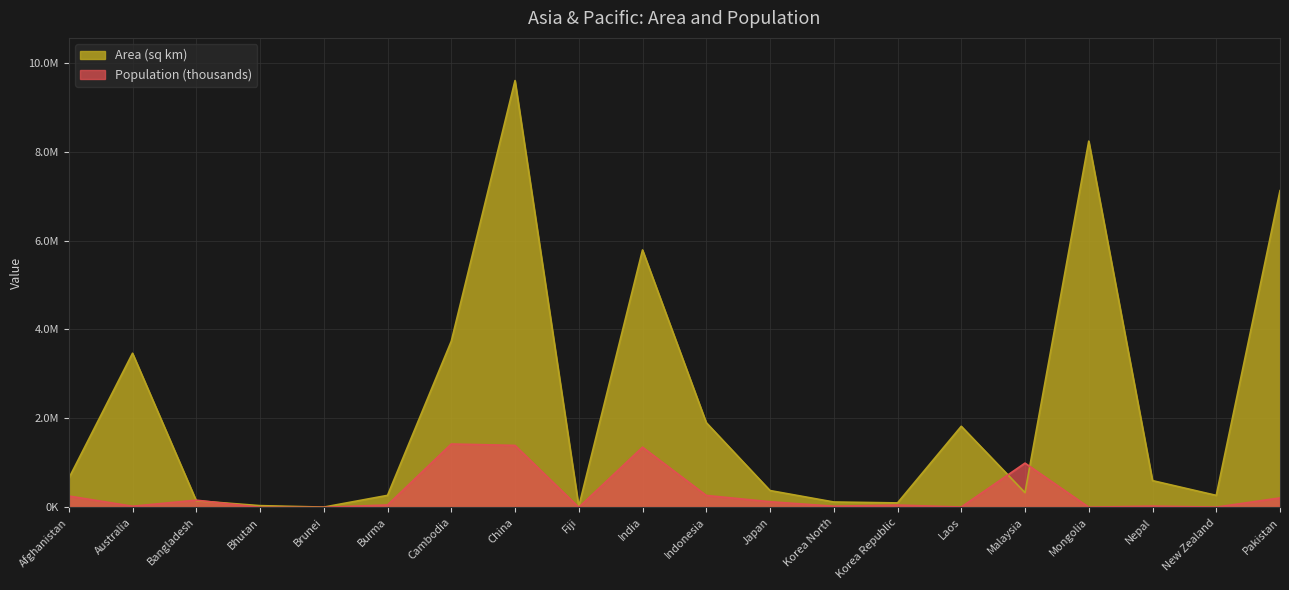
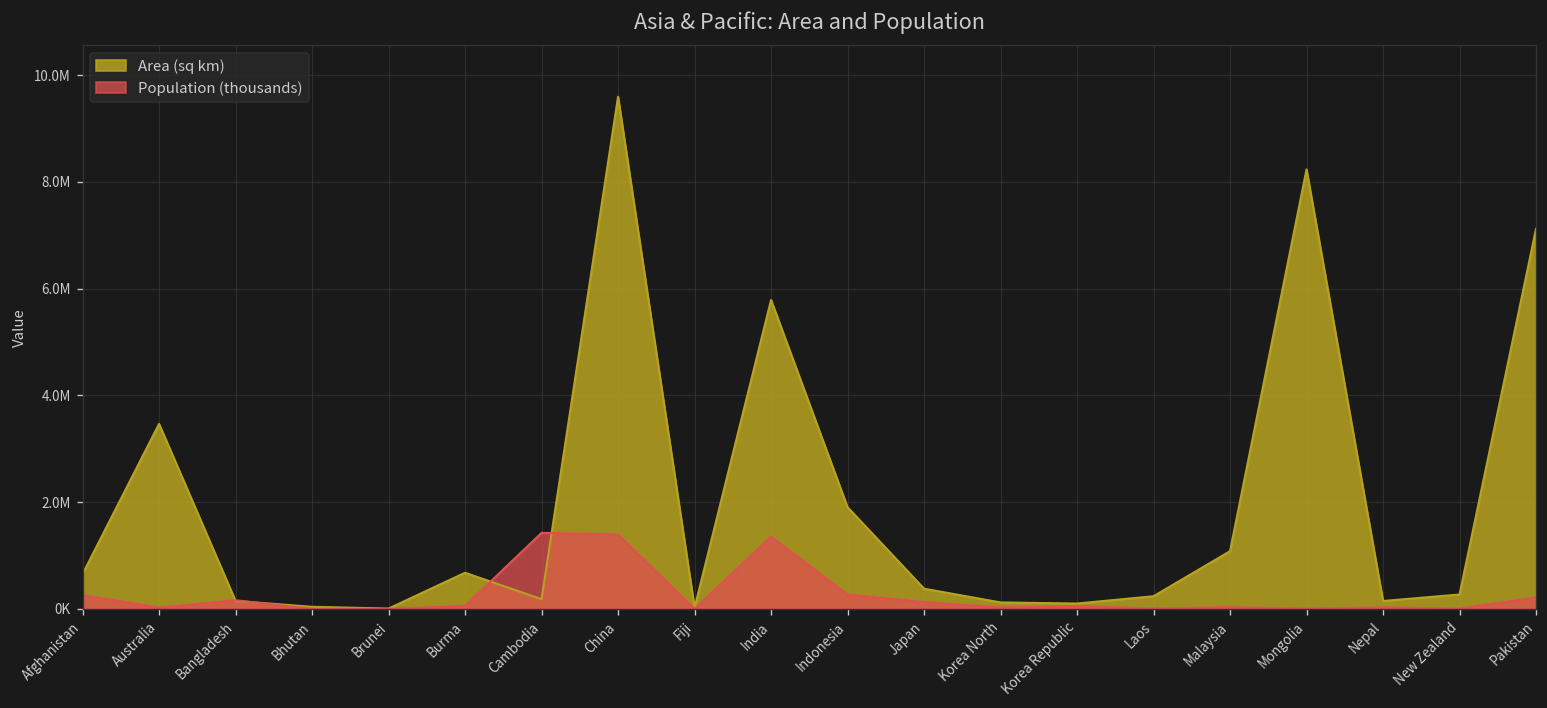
Area (sq km), Burma: 300000 -> 700000
Area (sq km), Cambodia: 3700000 -> 200000
Area (sq km), Laos: 1800000 -> 200000
Area (sq km), Malaysia: 300000 -> 1100000
Population (thousands), Malaysia: 1000000 -> 0
Area (sq km), Nepal: 600000 -> 100000
